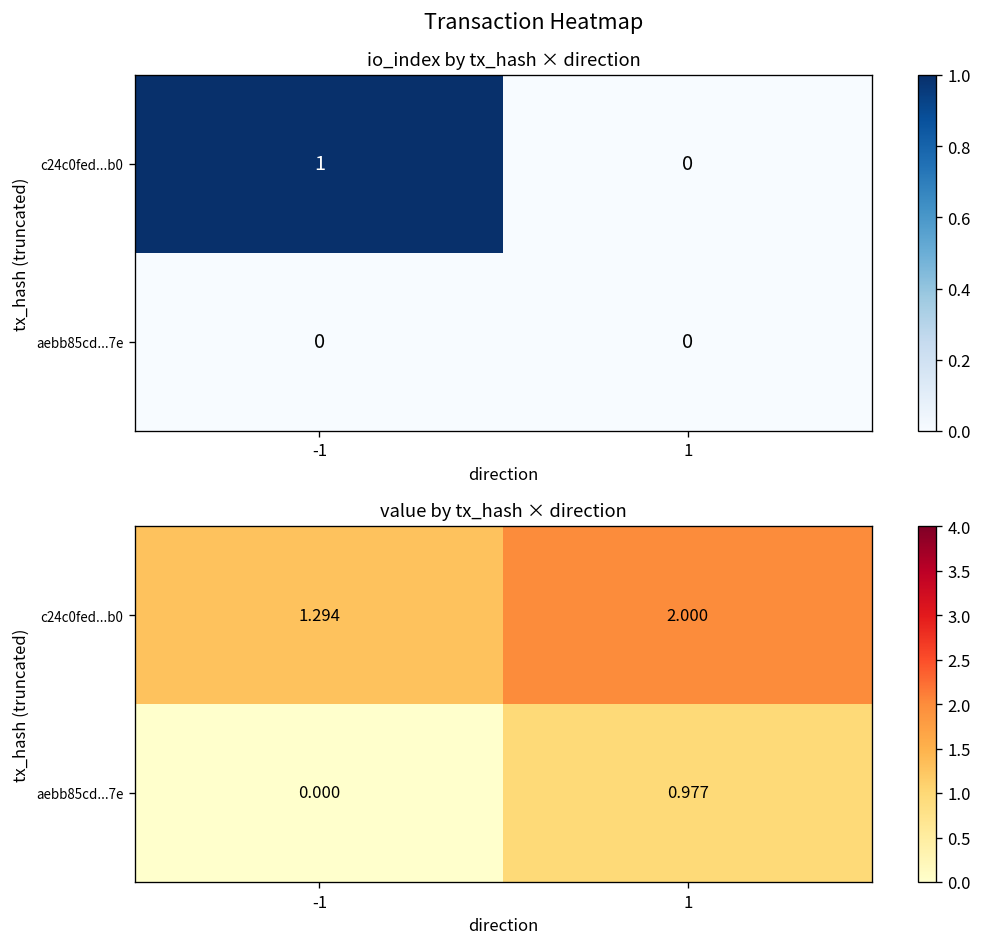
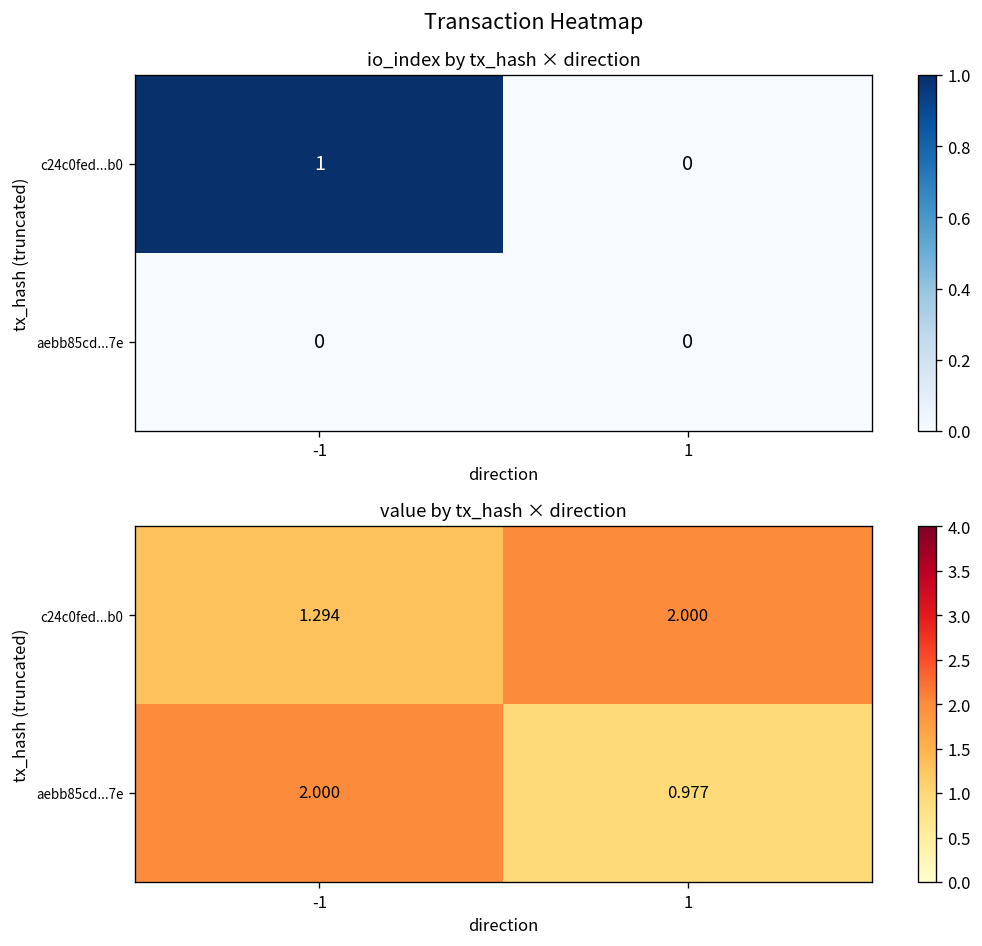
value by tx_hash × direction, aebb85cd...7e, -1: 0.000 -> 2.000
